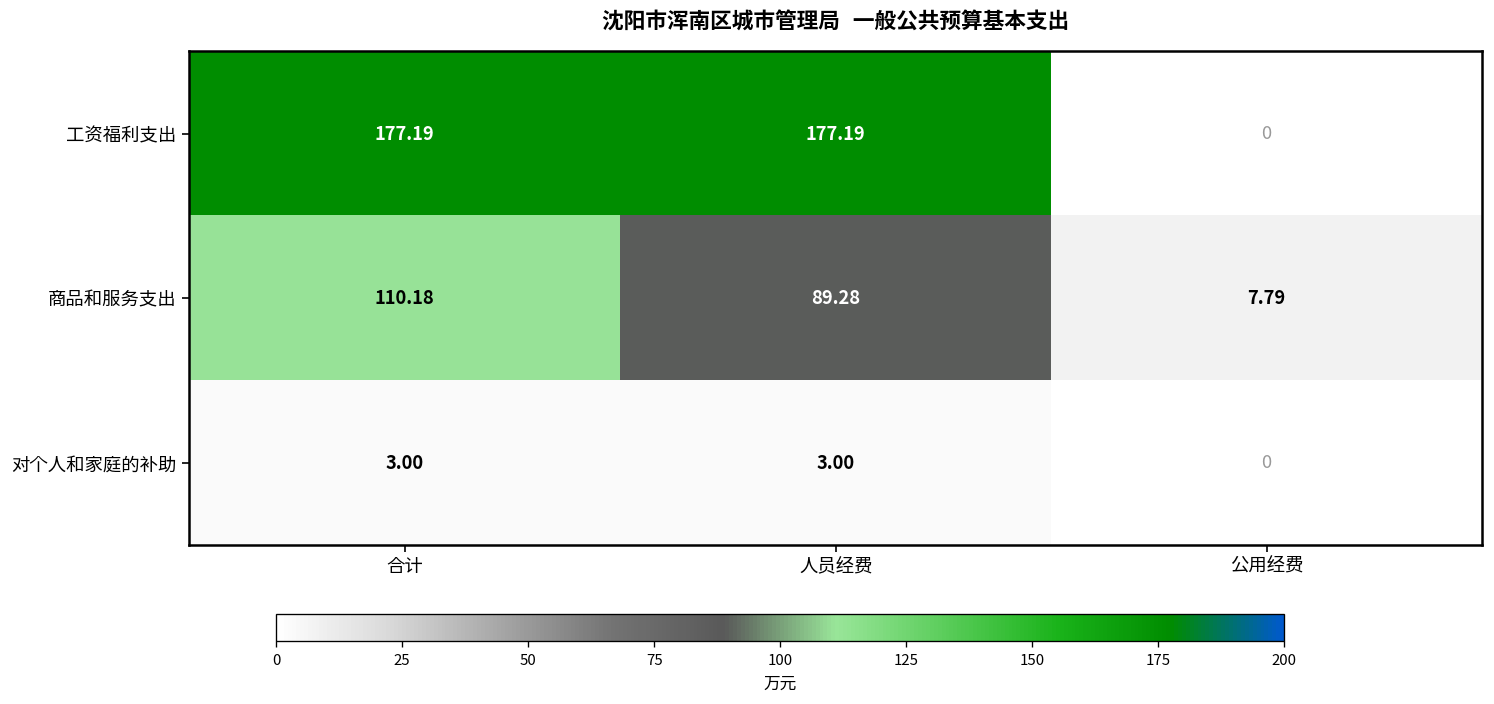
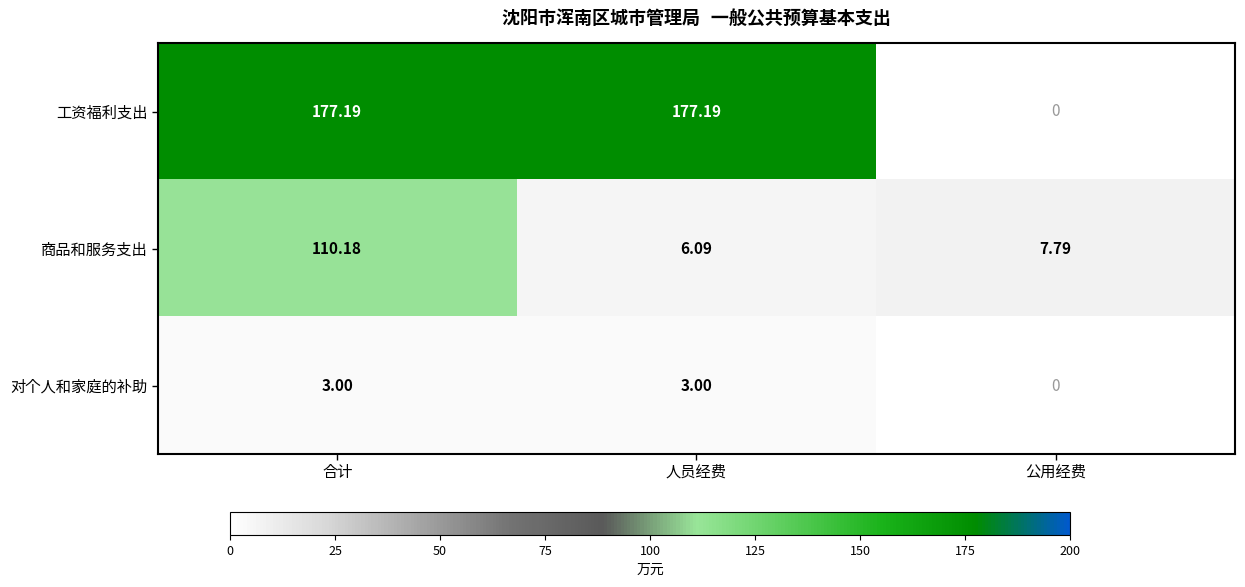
商品和服务支出, 人员经费: 89.28 -> 6.09
